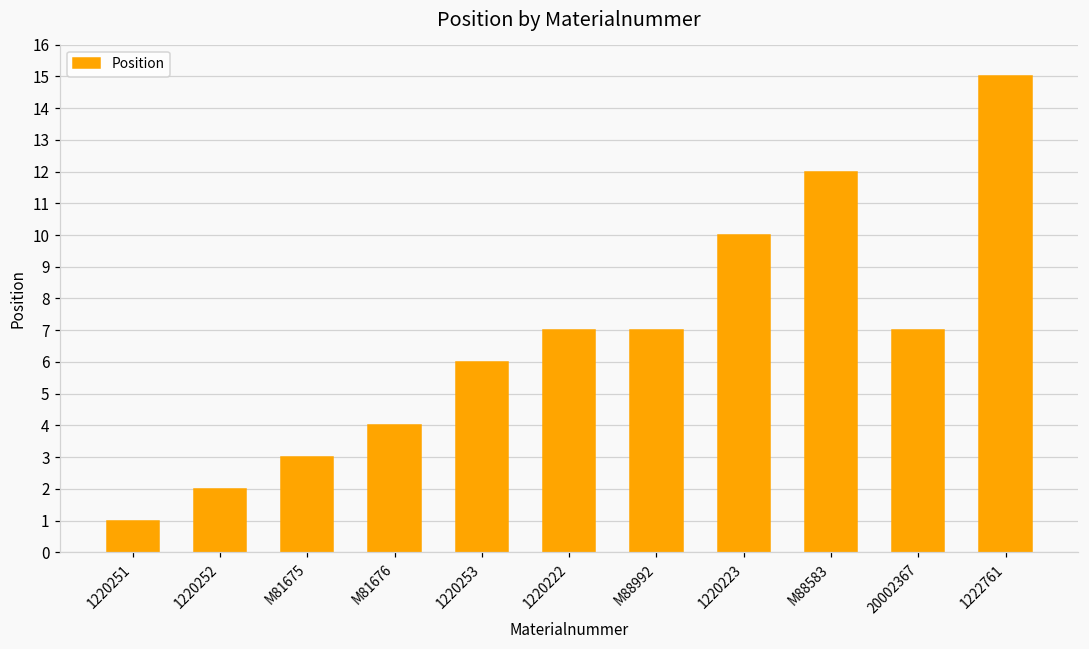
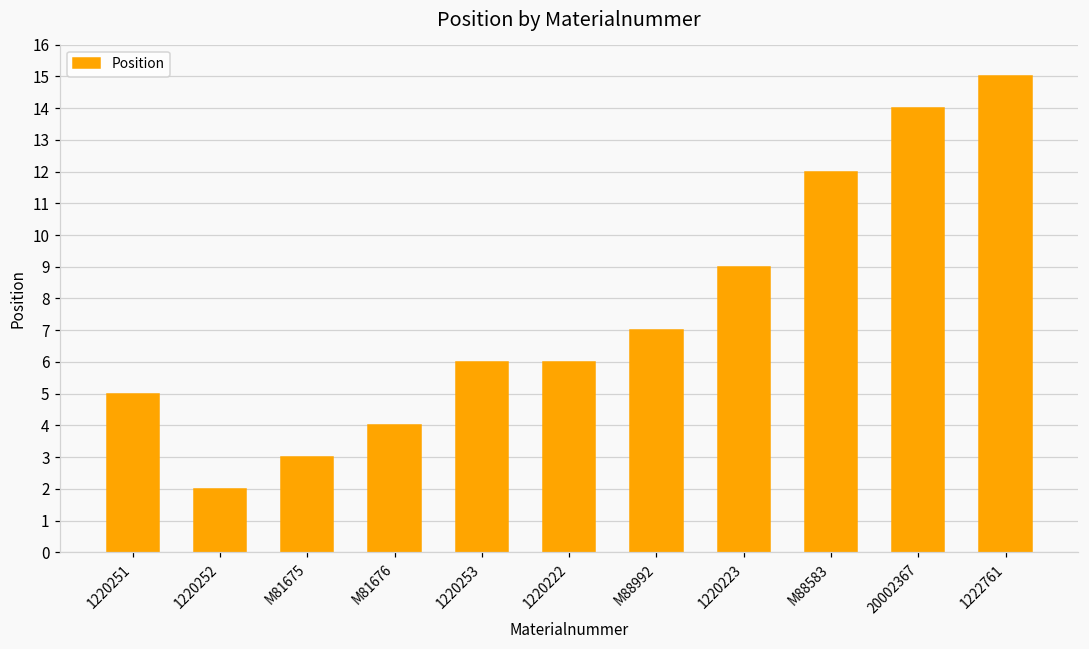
1220251: 1 -> 5
1220222: 7 -> 6
1220223: 10 -> 9
20002367: 7 -> 14
